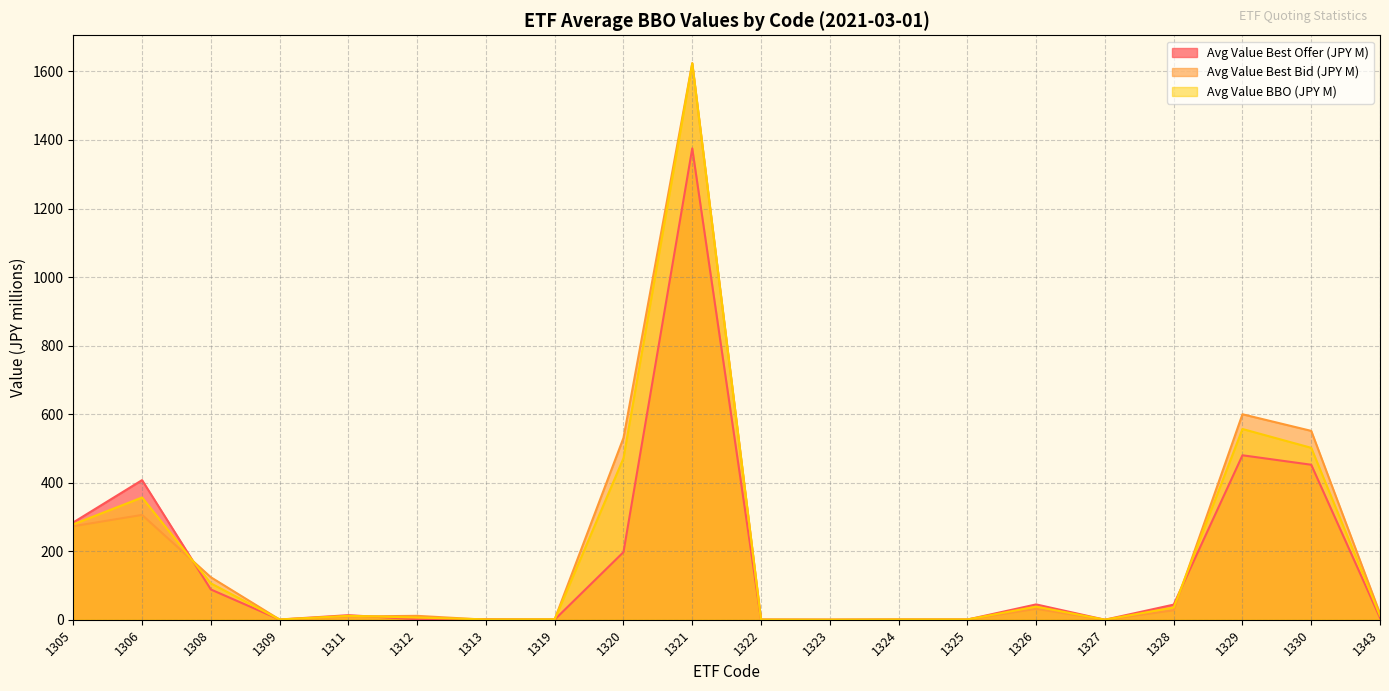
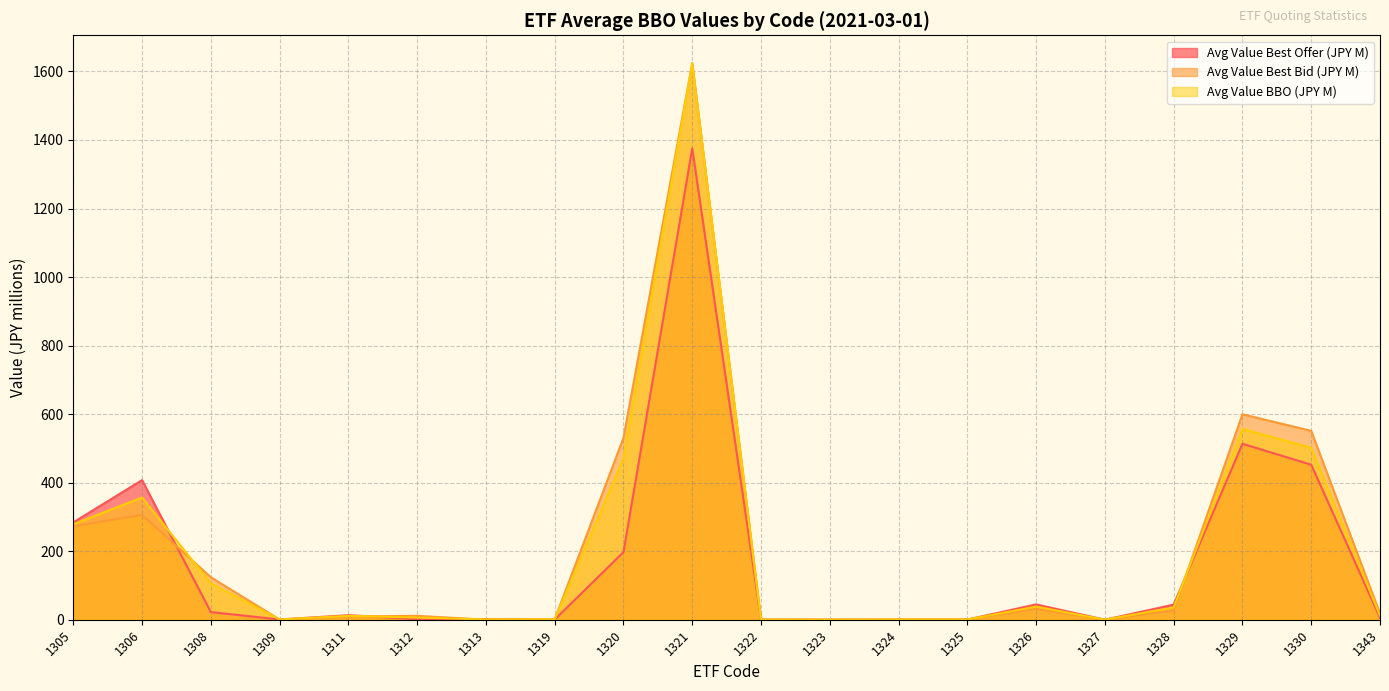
Avg Value Best Offer (JPY M), 1308: 90 -> 20
Avg Value Best Offer (JPY M), 1329: 480 -> 510
